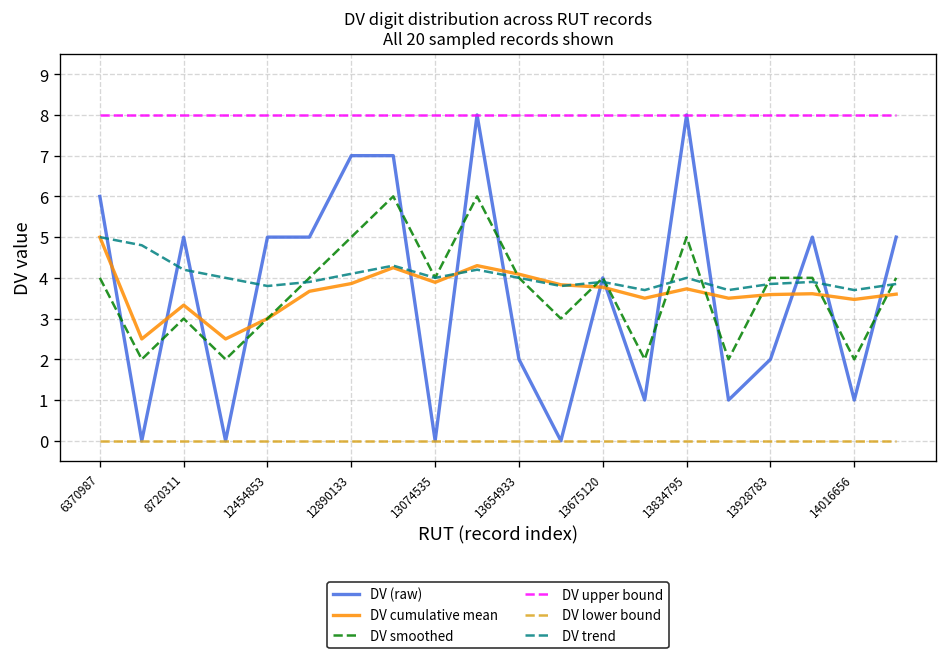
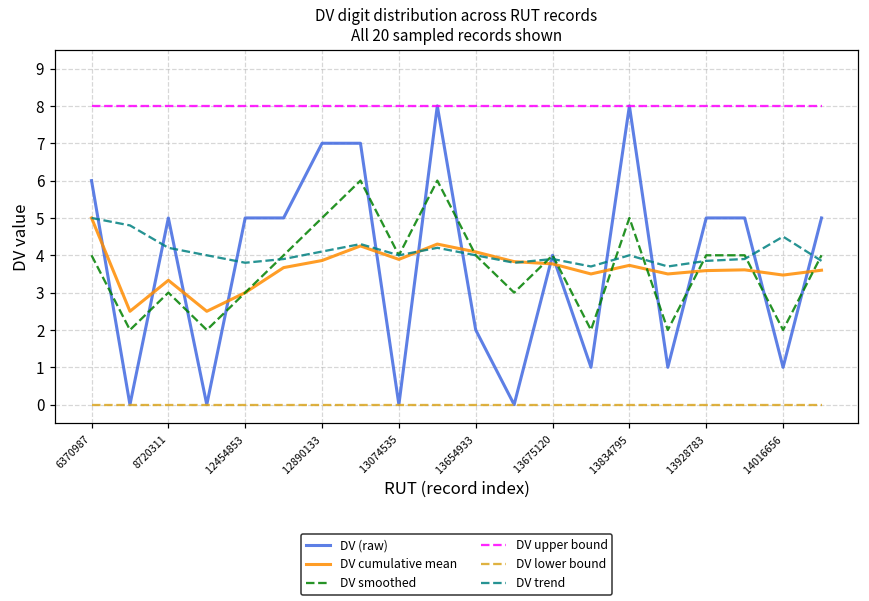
DV (raw), 13928783: 2 -> 5
DV trend, 14016656: 3.7 -> 4.5
